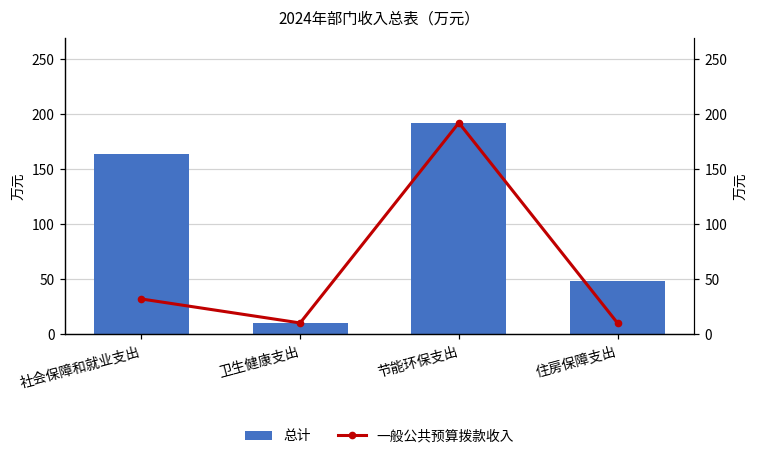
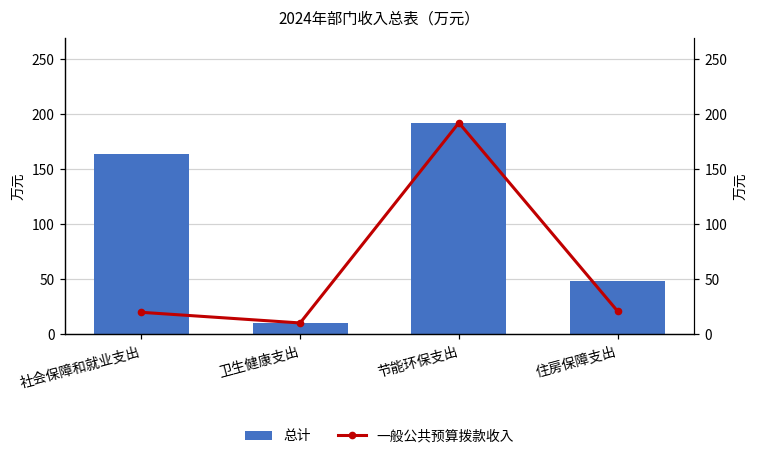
一般公共预算拨款收入, 社会保障和就业支出: 30 -> 20
一般公共预算拨款收入, 住房保障支出: 10 -> 20
